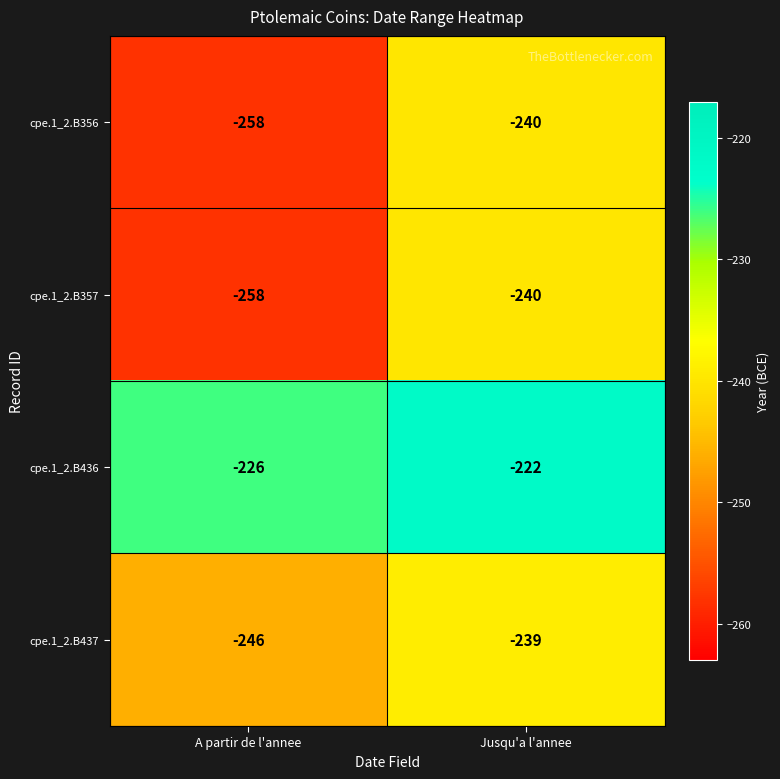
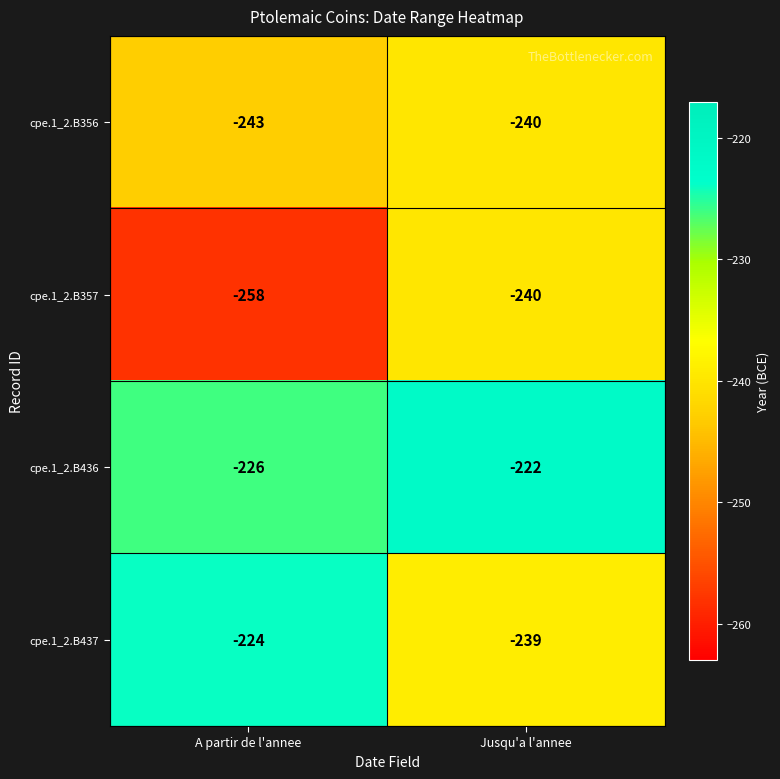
cpe.1_2.B356, A partir de l'annee: -258 -> -243
cpe.1_2.B437, A partir de l'annee: -246 -> -224
